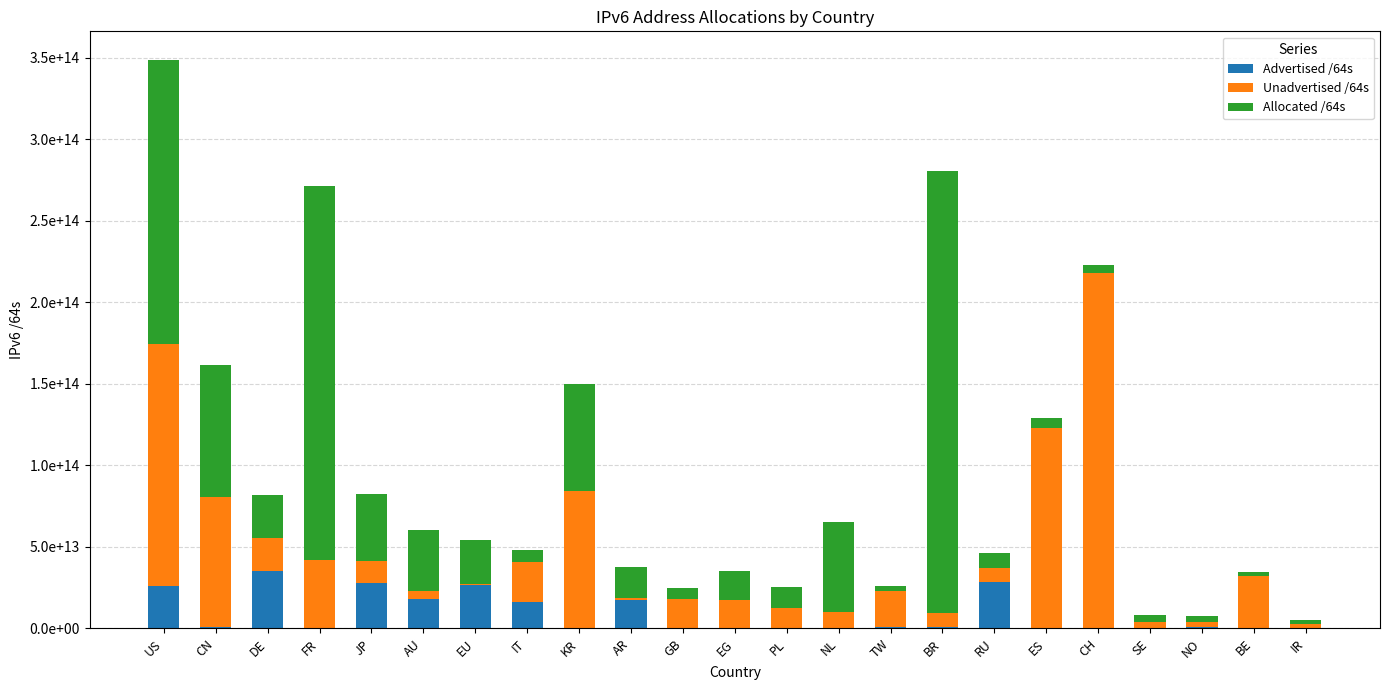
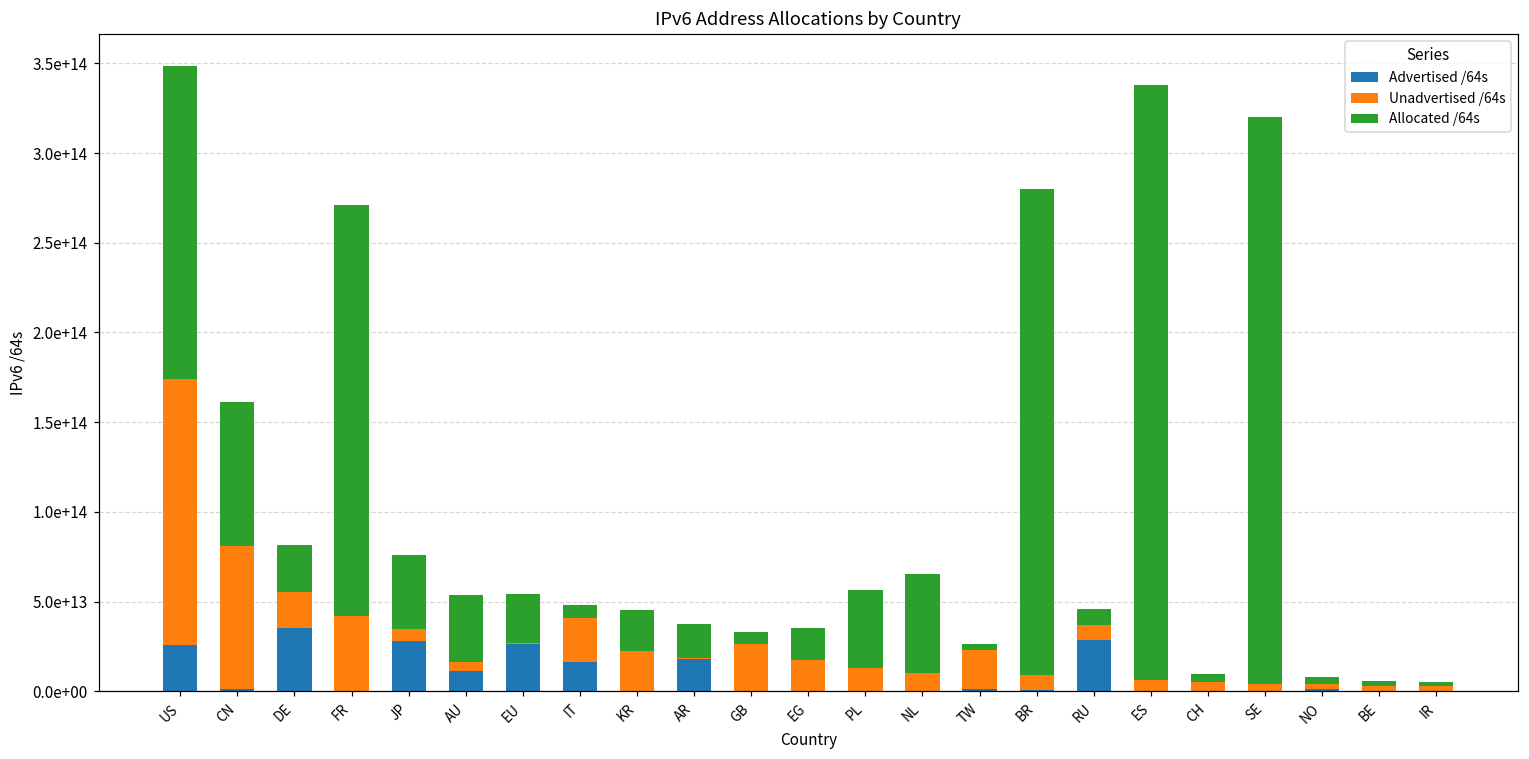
Unadvertised /64s, JP: 13000000000000 -> 7000000000000
Advertised /64s, AU: 18000000000000 -> 11000000000000
Unadvertised /64s, KR: 84000000000000 -> 22000000000000
Allocated /64s, KR: 65000000000000 -> 23000000000000
Unadvertised /64s, GB: 18000000000000 -> 26000000000000
Allocated /64s, PL: 13000000000000 -> 43000000000000
Unadvertised /64s, ES: 123000000000000 -> 6000000000000
Allocated /64s, ES: 6000000000000 -> 332000000000000
Unadvertised /64s, CH: 217000000000000 -> 5000000000000
Allocated /64s, SE: 4000000000000 -> 316000000000000
Unadvertised /64s, BE: 32000000000000 -> 3000000000000
